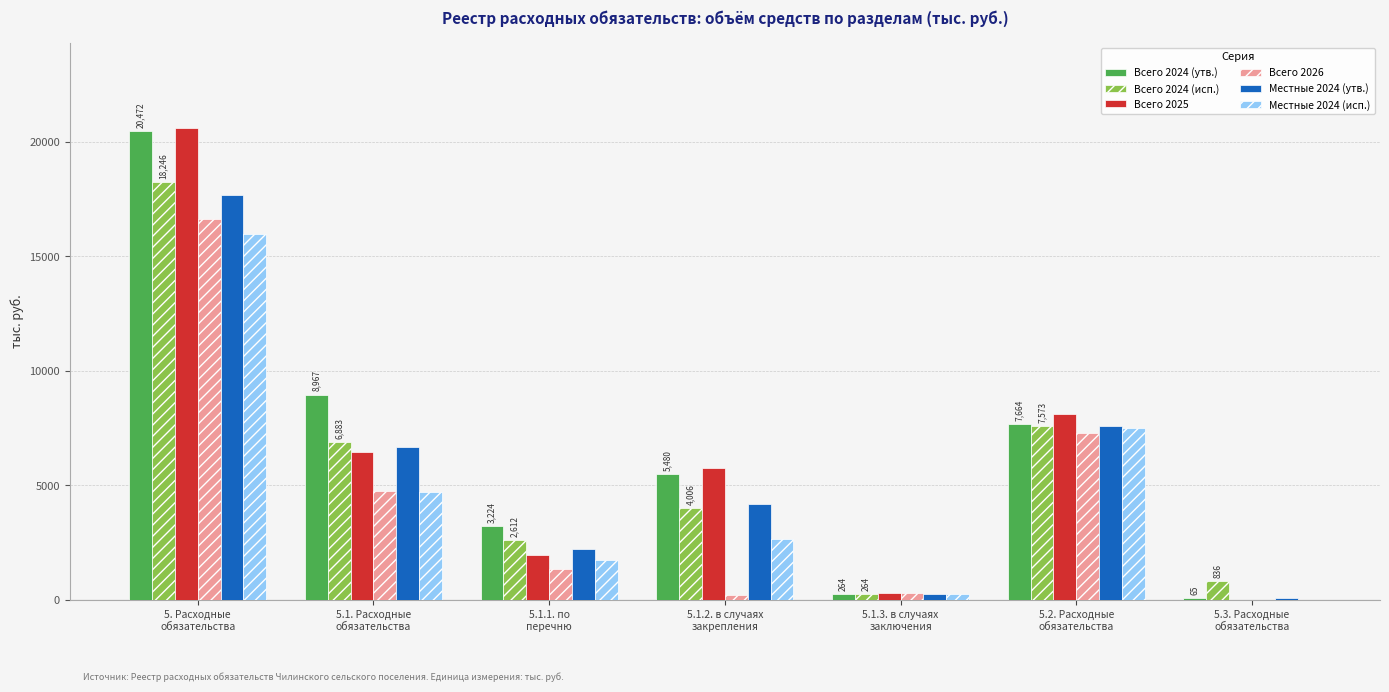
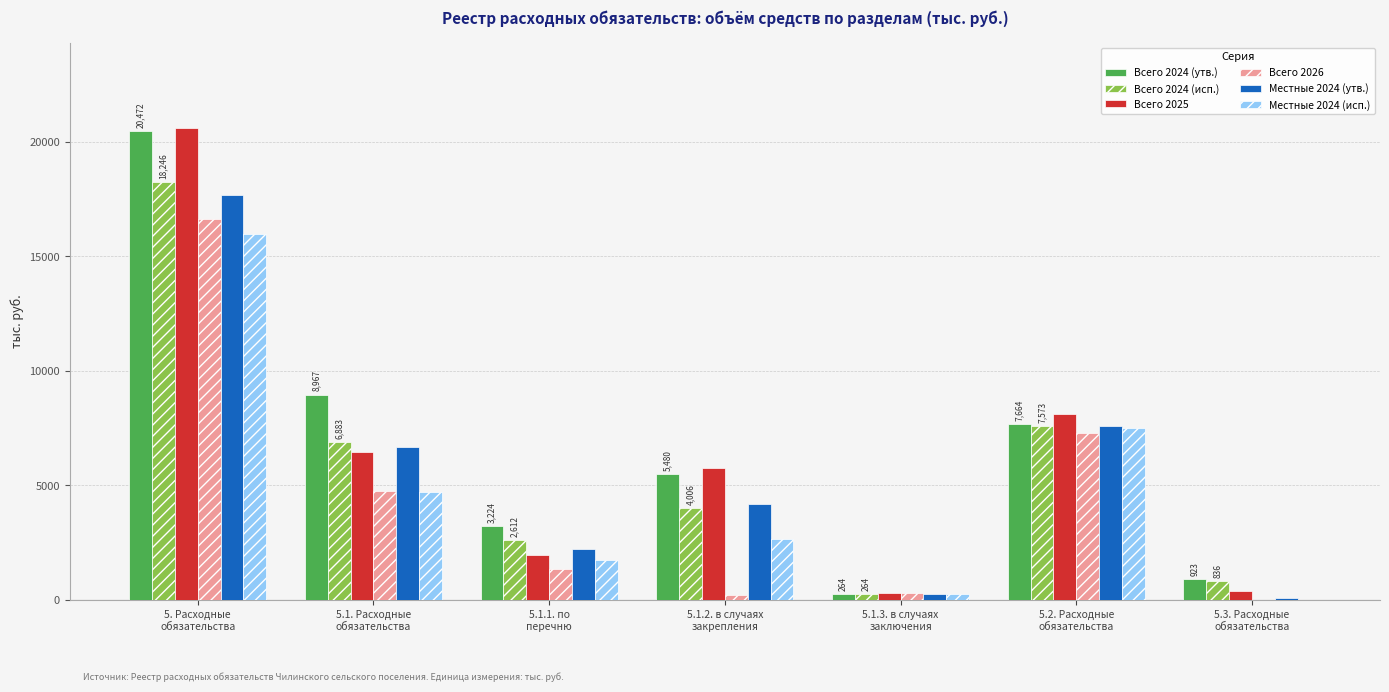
Всего 2024 (утв.), 5.3. Расходные обязательства: 65 -> 923
Всего 2025, 5.3. Расходные обязательства: 0 -> 400
